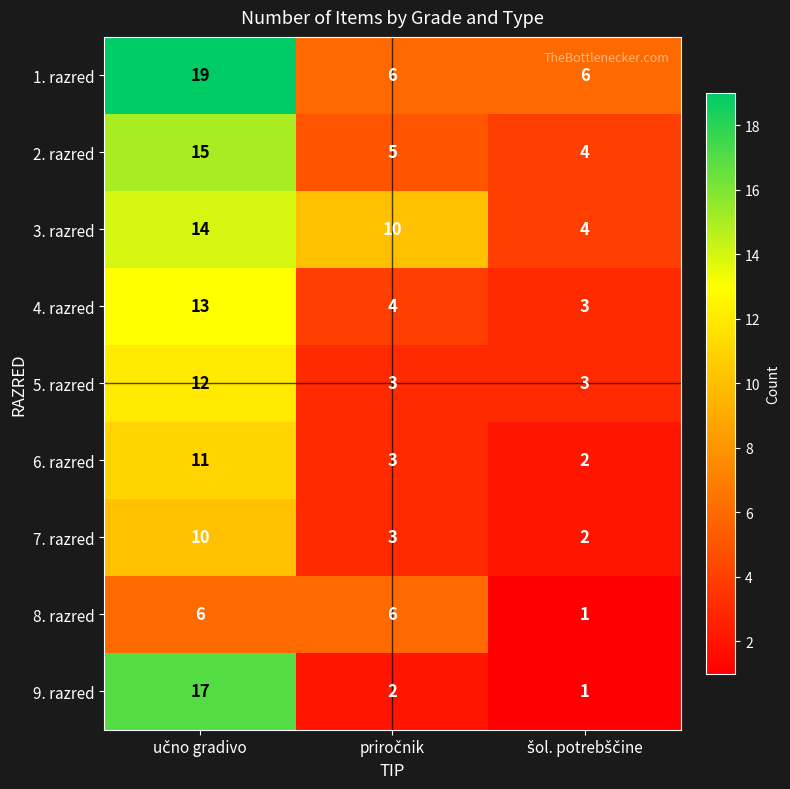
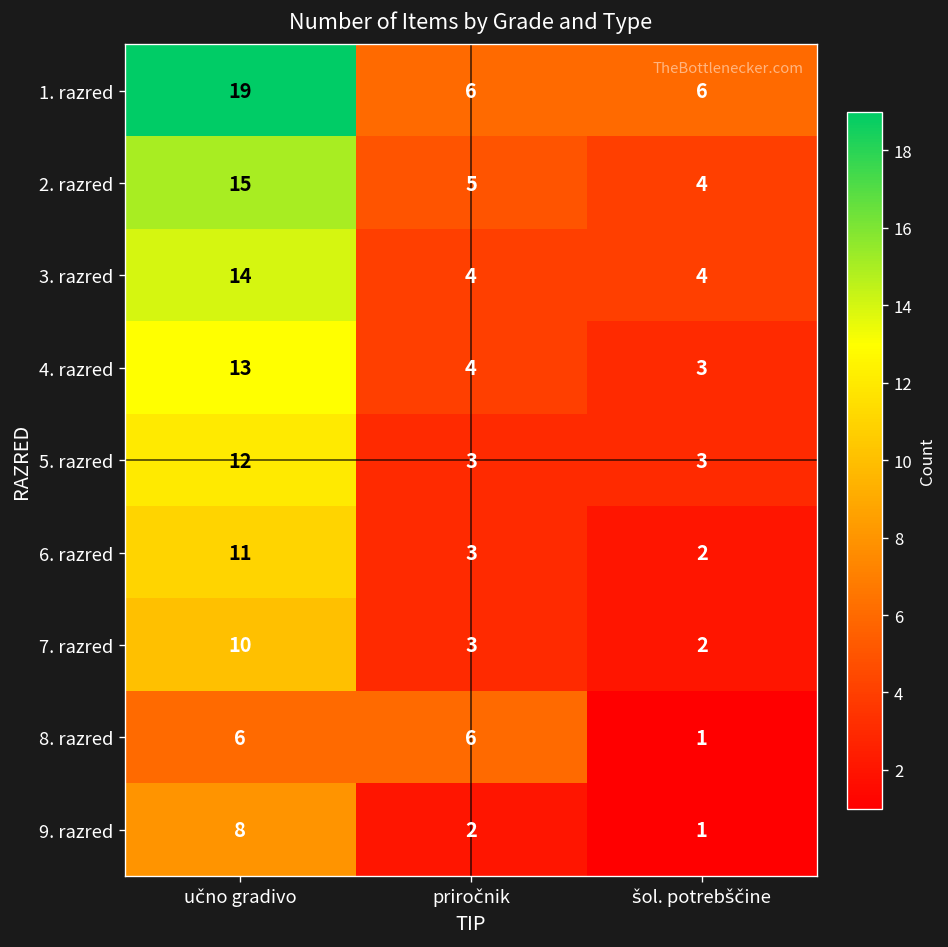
3. razred, priročnik: 10 -> 4
9. razred, učno gradivo: 17 -> 8
